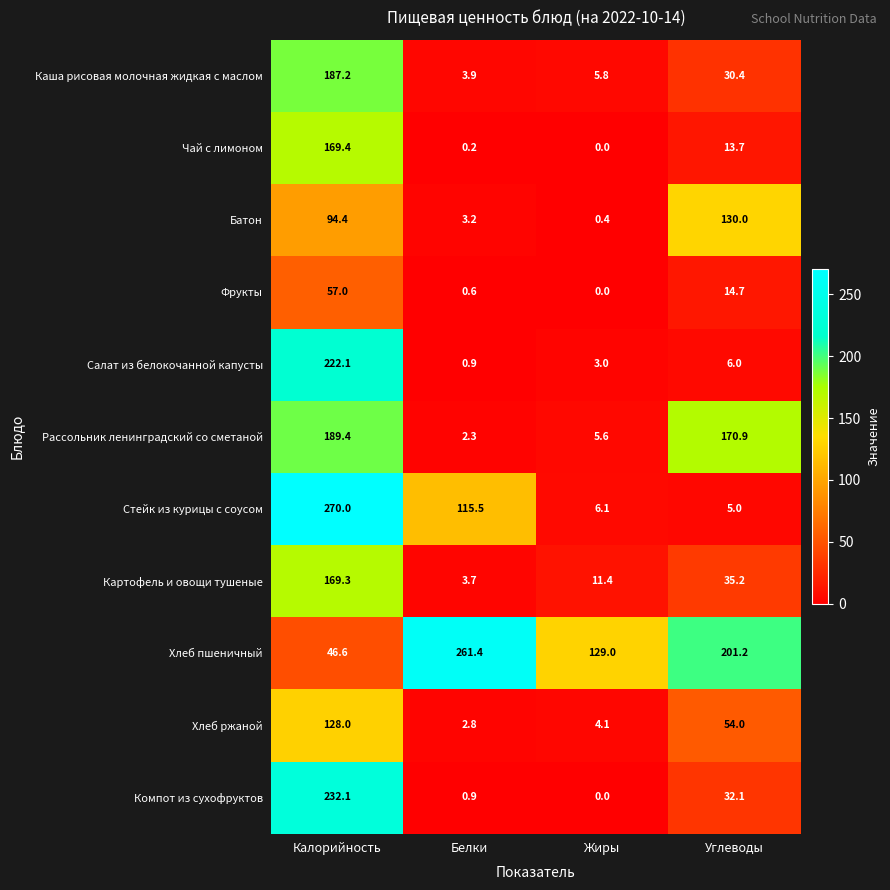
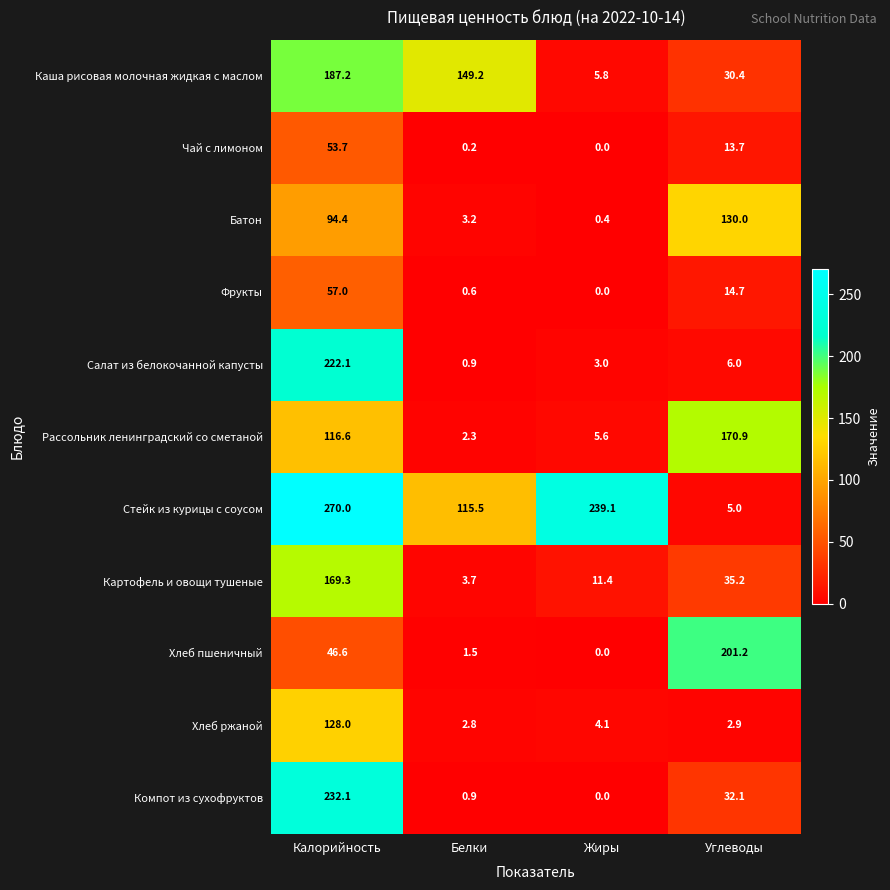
Каша рисовая молочная жидкая с маслом, Белки: 3.9 -> 149.2
Чай с лимоном, Калорийность: 169.4 -> 53.7
Рассольник ленинградский со сметаной, Калорийность: 189.4 -> 116.6
Стейк из курицы с соусом, Жиры: 6.1 -> 239.1
Хлеб пшеничный, Белки: 261.4 -> 1.5
Хлеб пшеничный, Жиры: 129.0 -> 0.0
Хлеб ржаной, Углеводы: 54.0 -> 2.9
